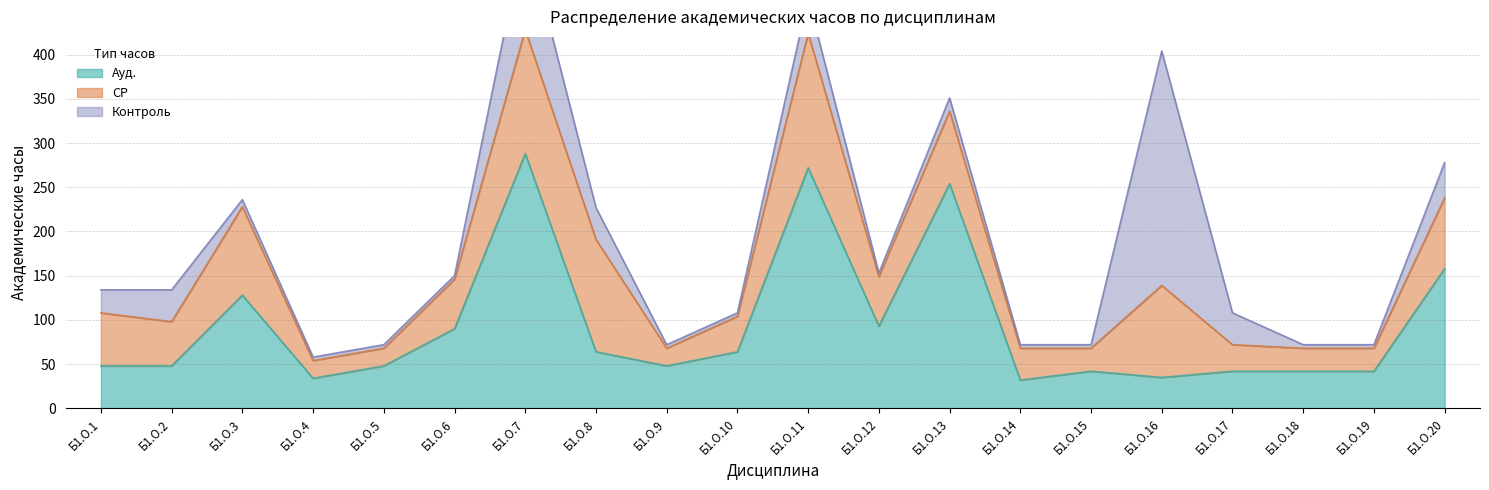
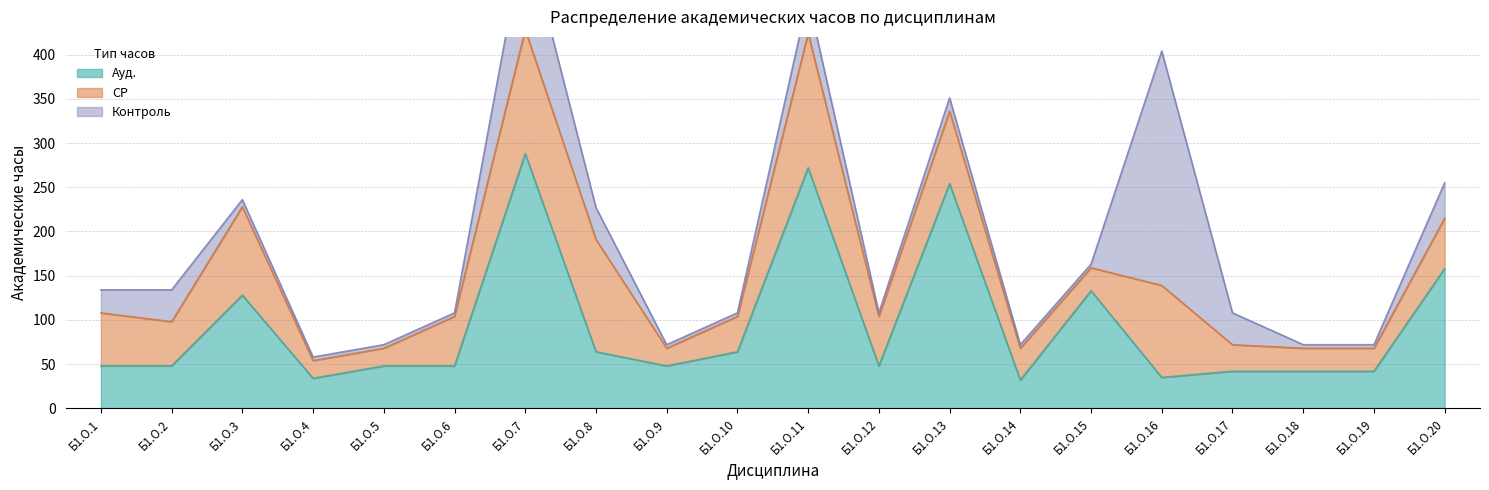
Ауд., Б1.О.6: 90 -> 50
Ауд., Б1.О.12: 90 -> 50
Ауд., Б1.О.15: 40 -> 130
СР, Б1.О.20: 80 -> 60
